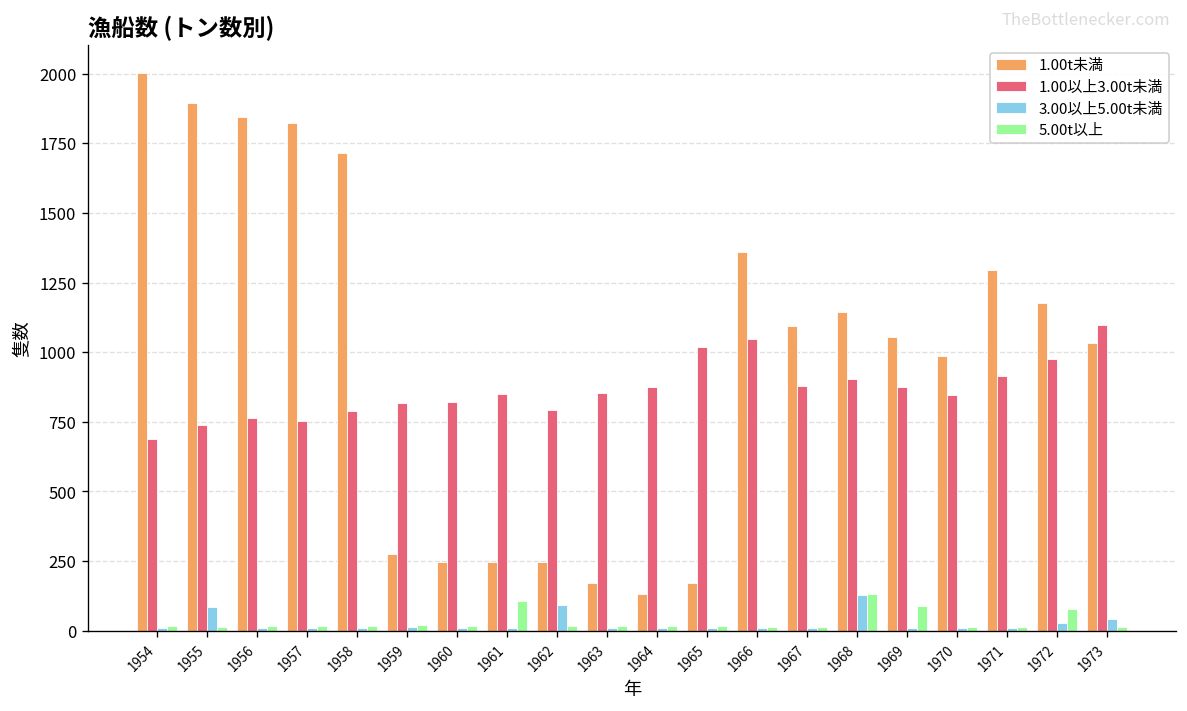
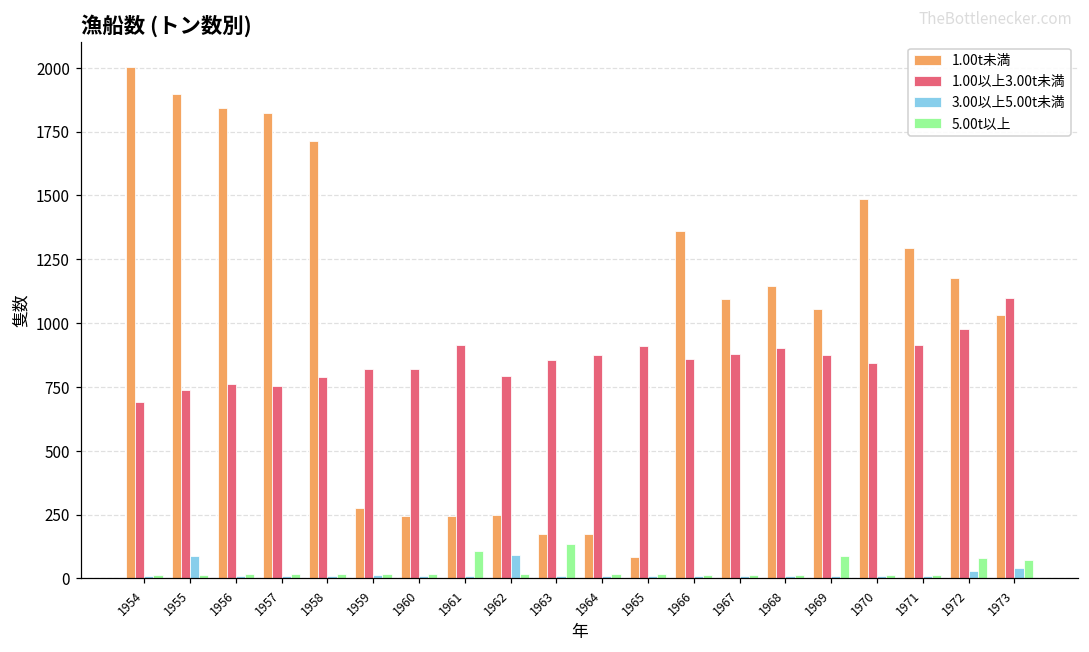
1.00以上3.00t未満, 1961: 850 -> 920
5.00t以上, 1963: 20 -> 140
1.00t未満, 1964: 130 -> 170
1.00t未満, 1965: 170 -> 80
1.00以上3.00t未満, 1965: 1020 -> 910
1.00以上3.00t未満, 1966: 1050 -> 860
3.00以上5.00t未満, 1968: 130 -> 10
5.00t以上, 1968: 130 -> 10
1.00t未満, 1970: 990 -> 1490
5.00t以上, 1973: 10 -> 70
